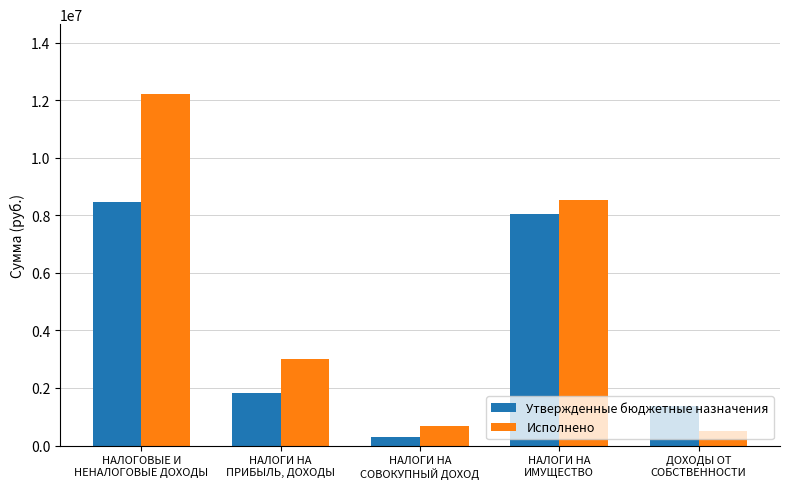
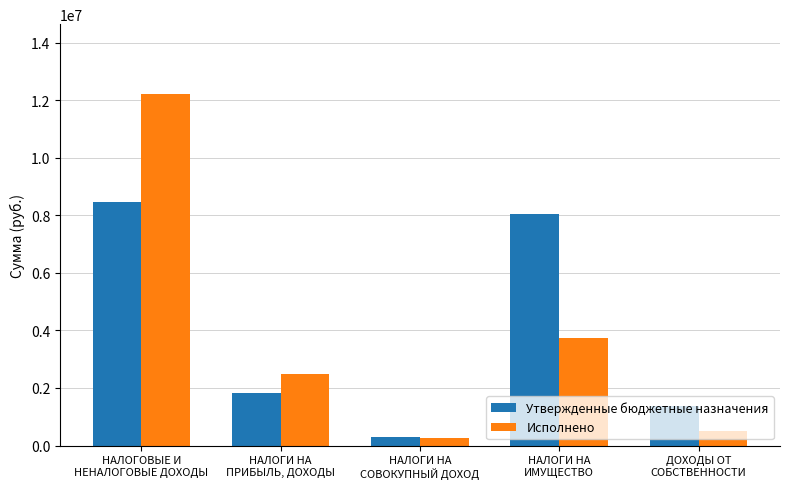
Исполнено, НАЛОГИ НА ПРИБЫЛЬ, ДОХОДЫ: 3000000 -> 2500000
Исполнено, НАЛОГИ НА СОВОКУПНЫЙ ДОХОД: 700000 -> 300000
Исполнено, НАЛОГИ НА ИМУЩЕСТВО: 8500000 -> 3800000
